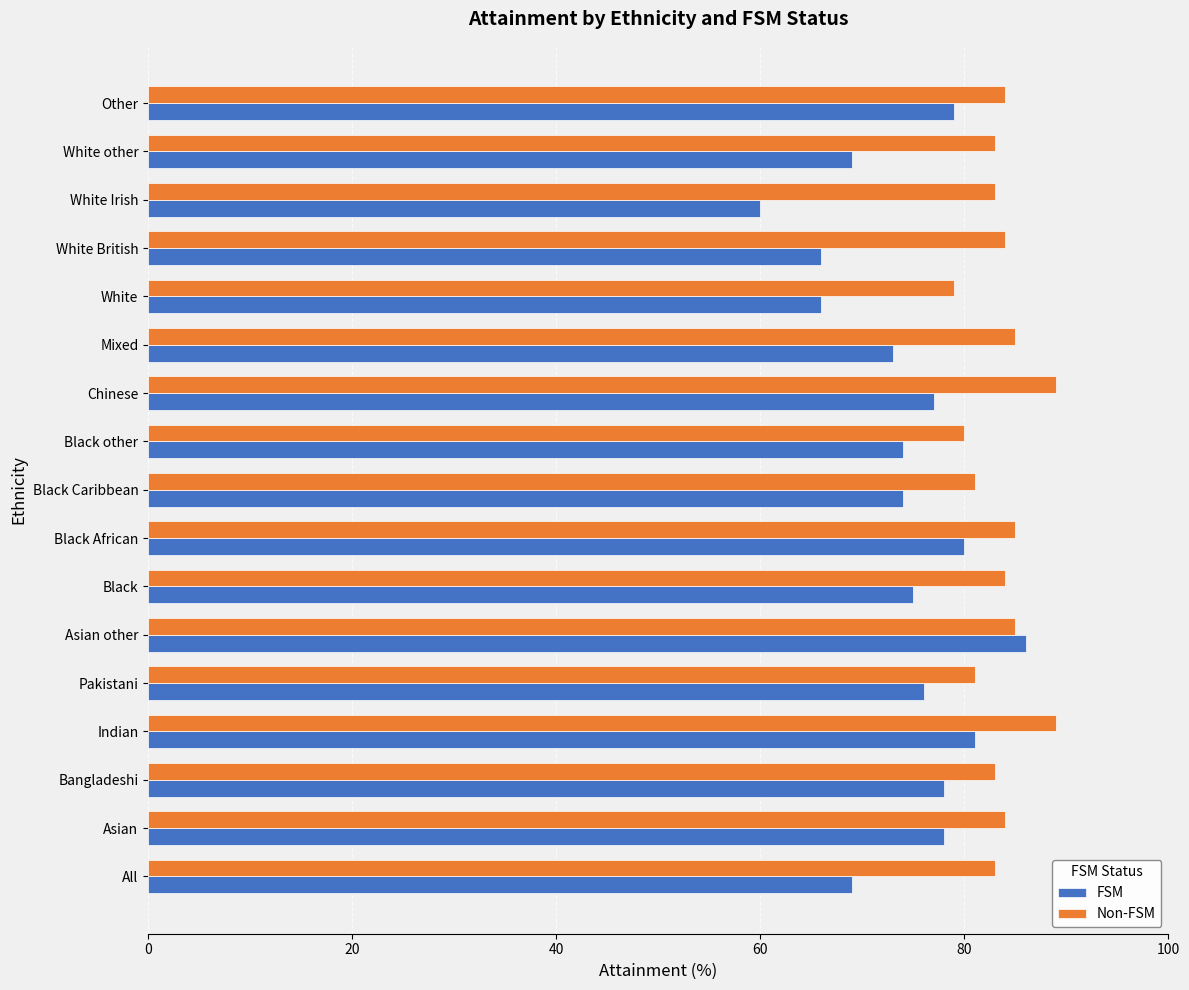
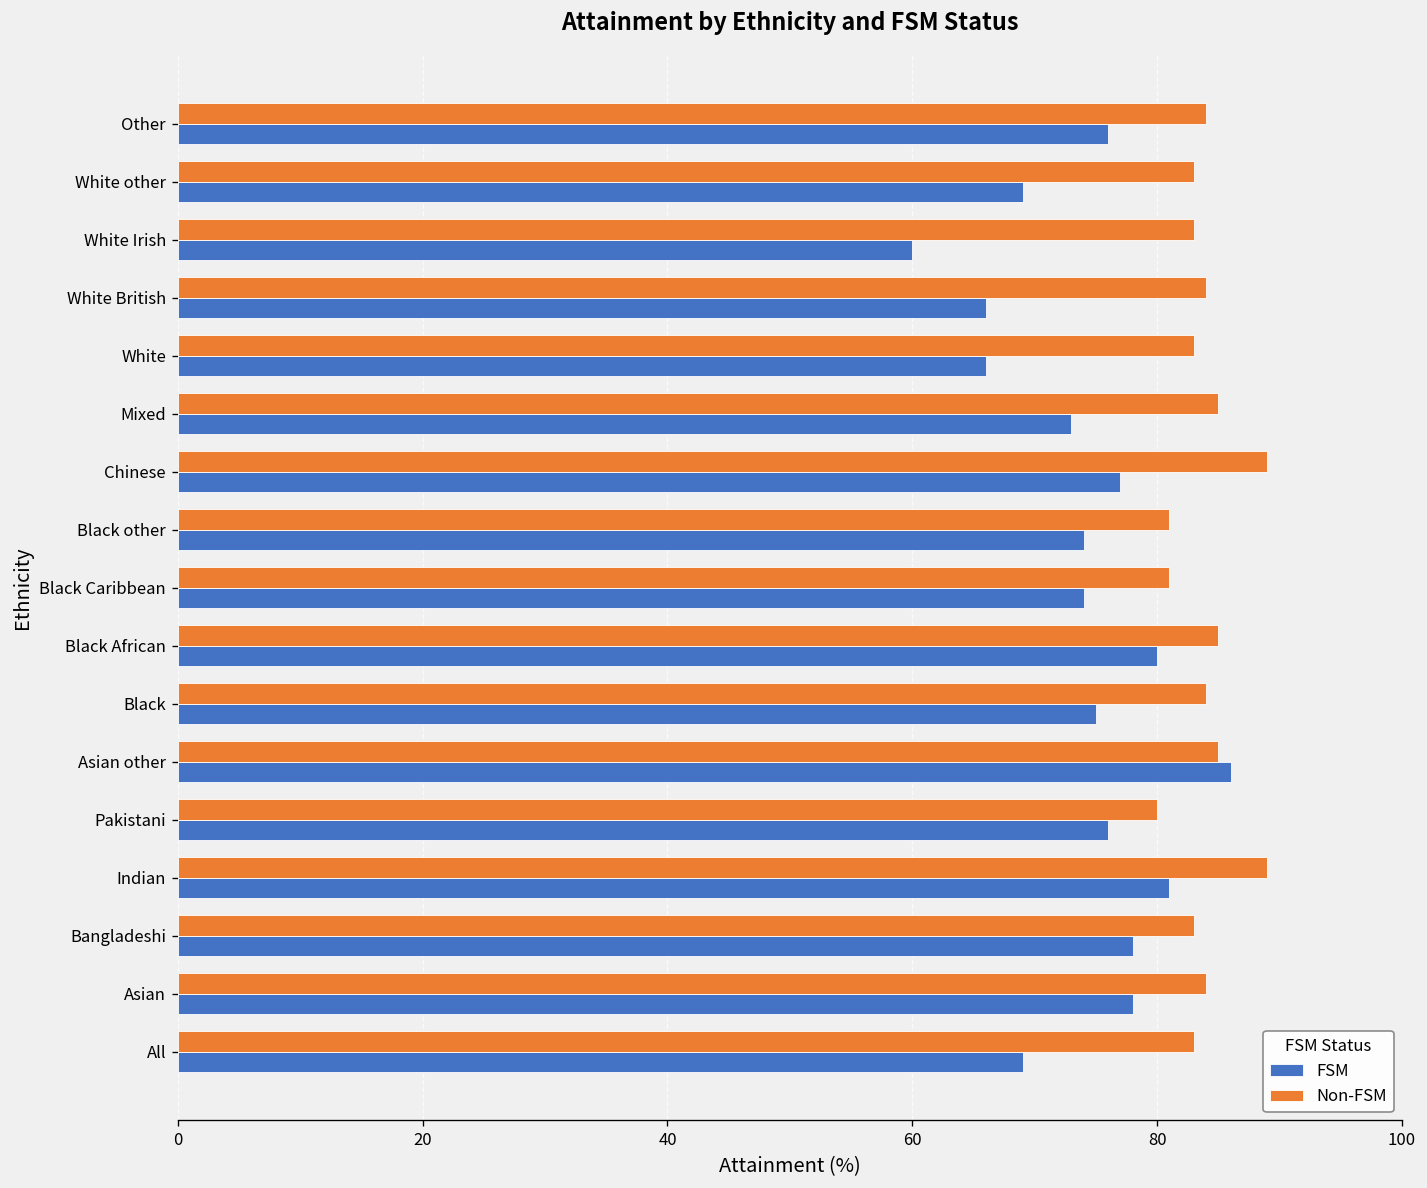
FSM, Other: 79 -> 76
Non-FSM, White: 79 -> 83
Non-FSM, Black other: 80 -> 81
Non-FSM, Pakistani: 81 -> 80
